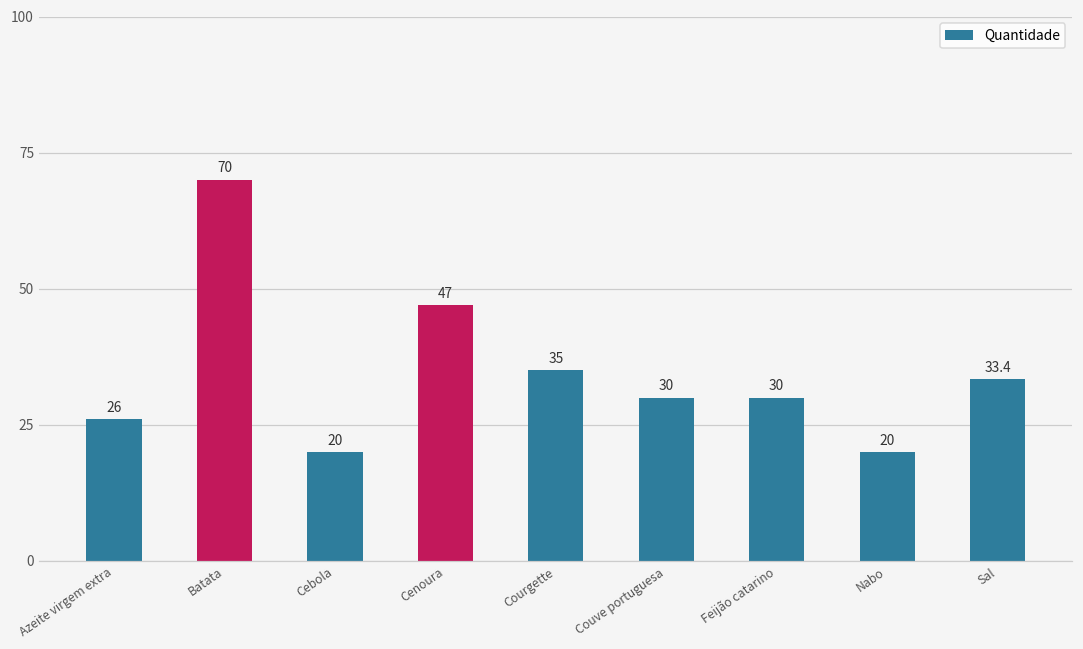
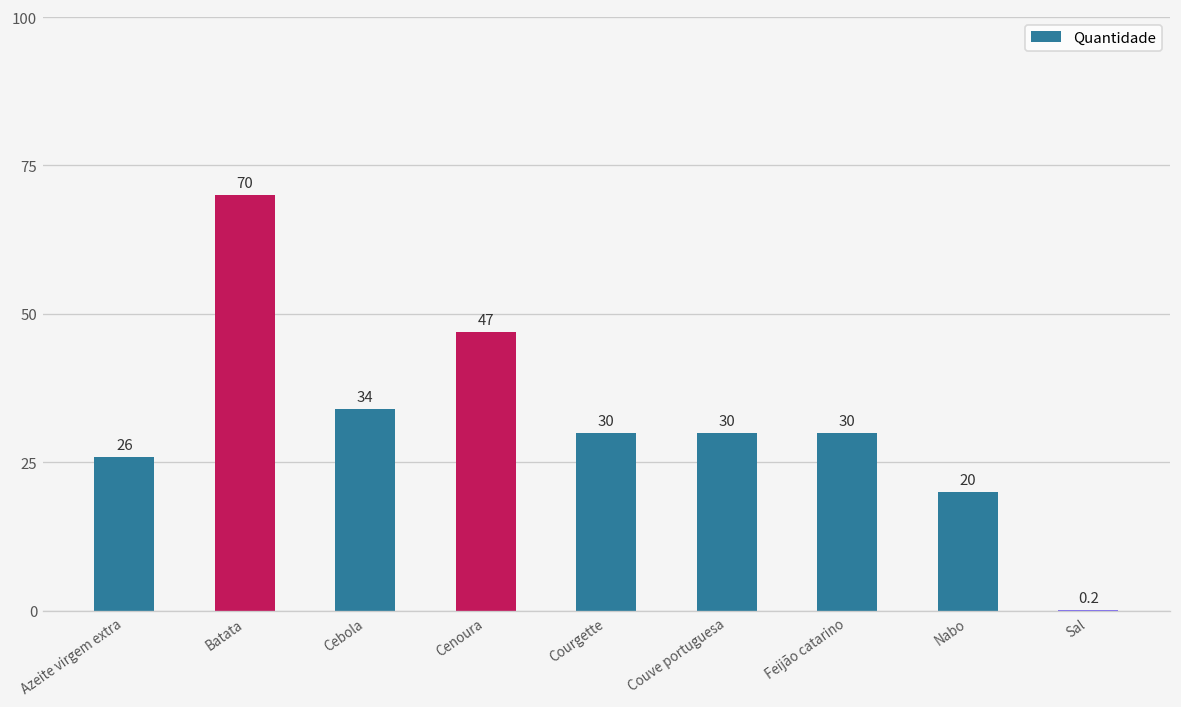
Cebola: 20 -> 34
Courgette: 35 -> 30
Sal: 33.4 -> 0.2
